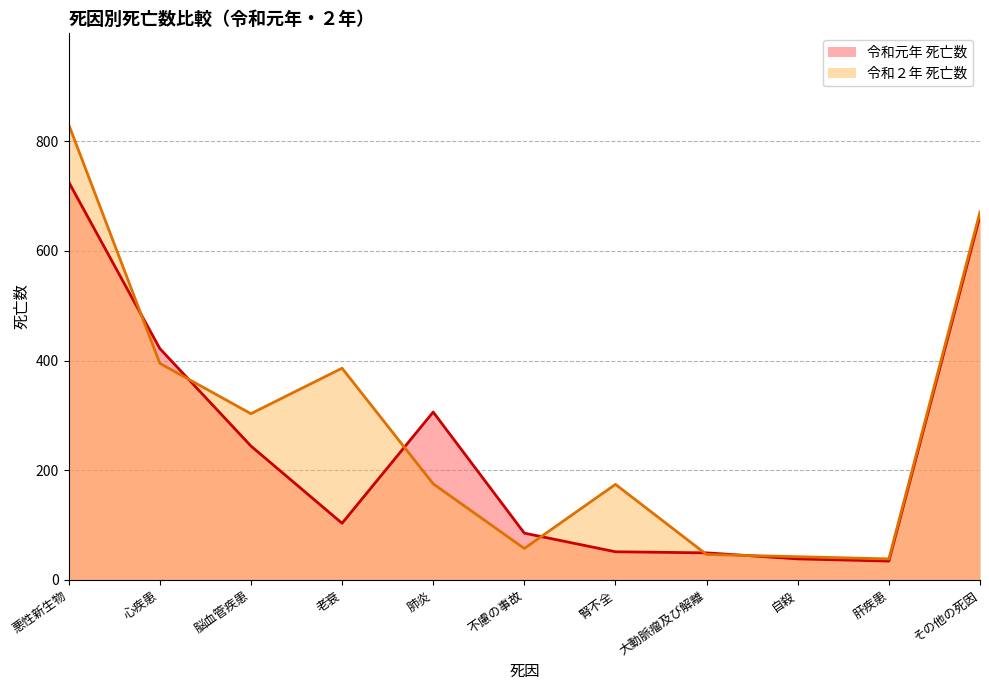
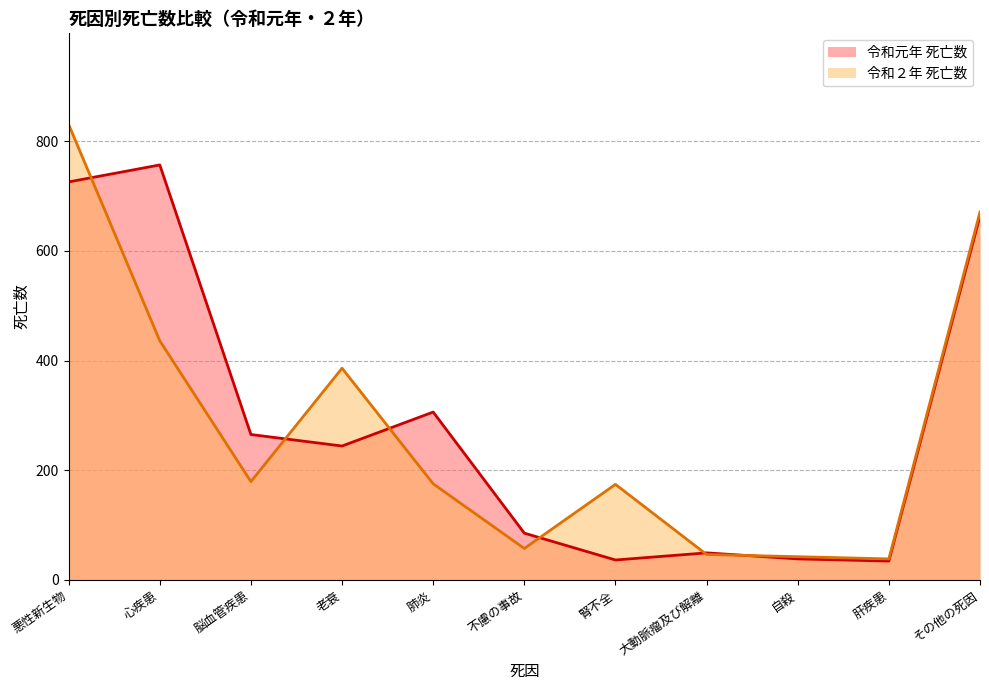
令和元年 死亡数, 心疾患: 420 -> 760
令和２年 死亡数, 心疾患: 400 -> 440
令和元年 死亡数, 脳血管疾患: 240 -> 270
令和２年 死亡数, 脳血管疾患: 300 -> 180
令和元年 死亡数, 老衰: 100 -> 240
令和元年 死亡数, 腎不全: 50 -> 40
